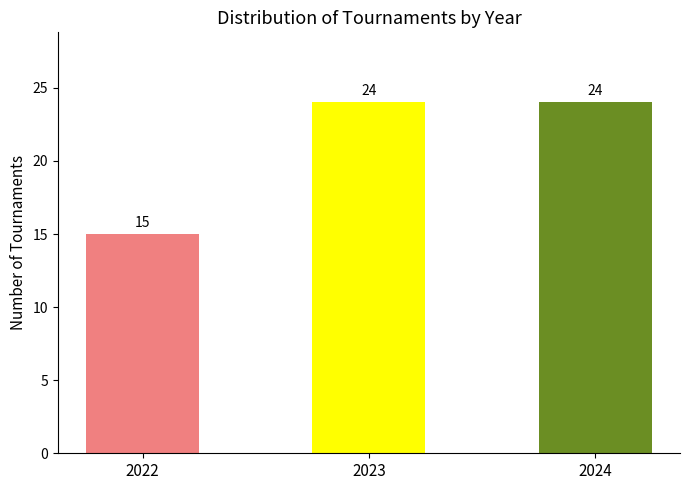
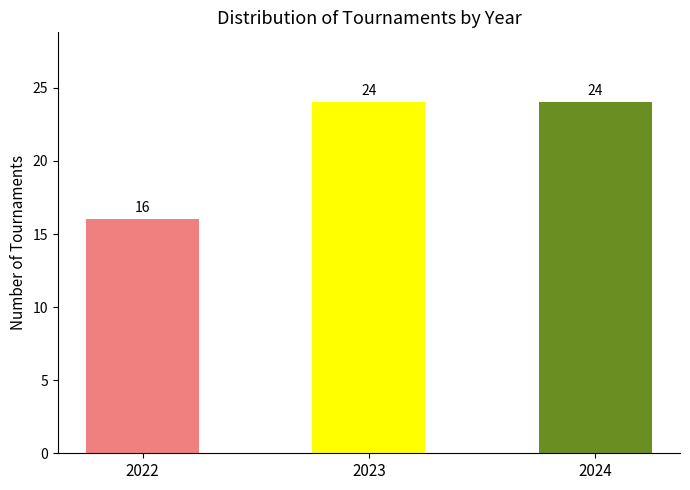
2022: 15 -> 16
